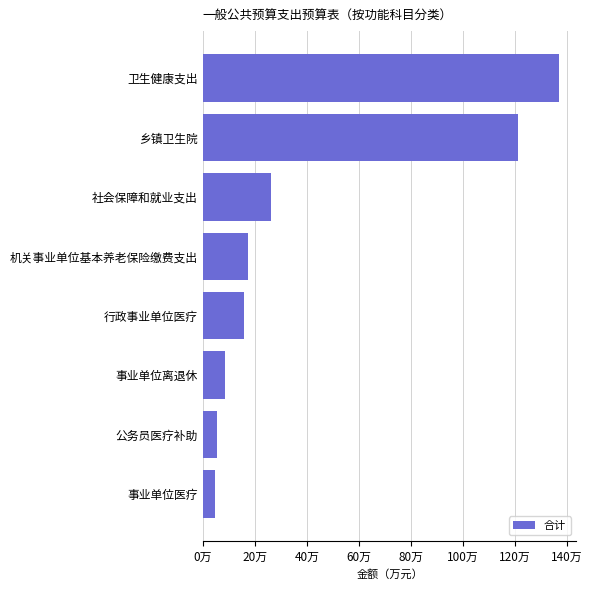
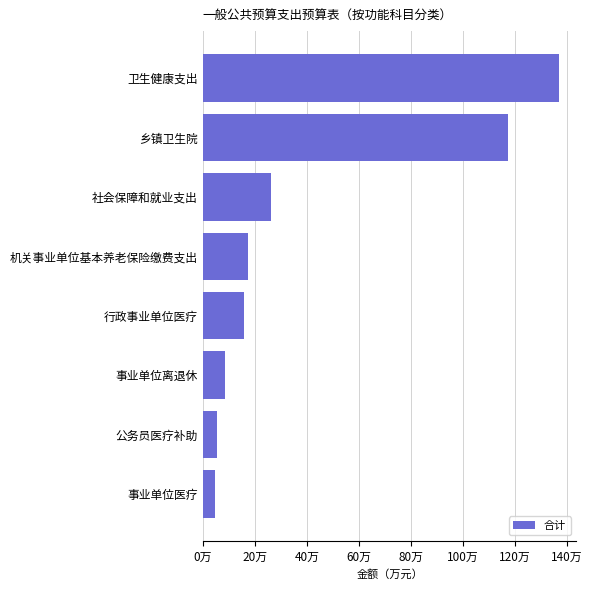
乡镇卫生院: 121万 -> 117万
